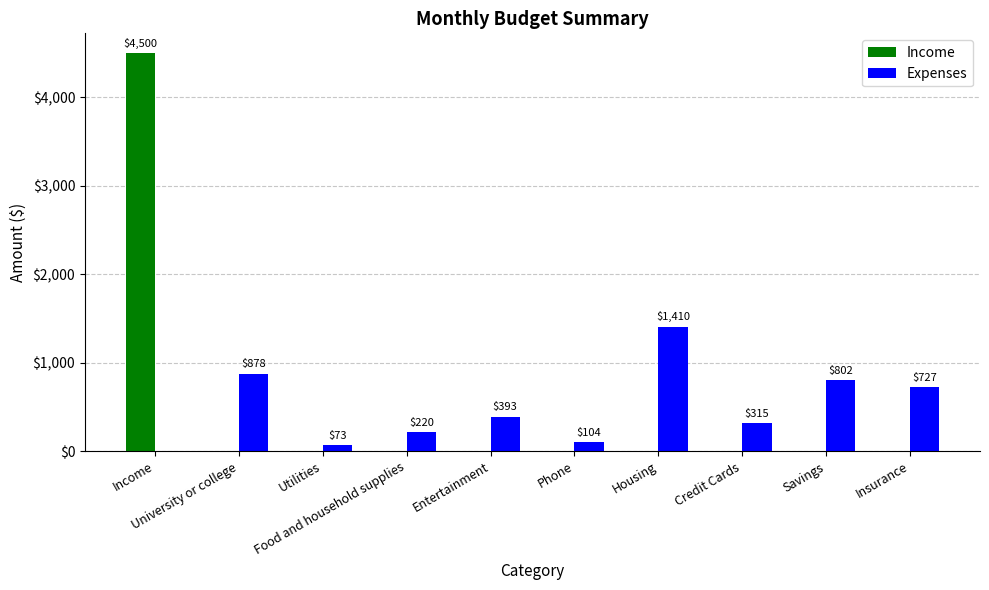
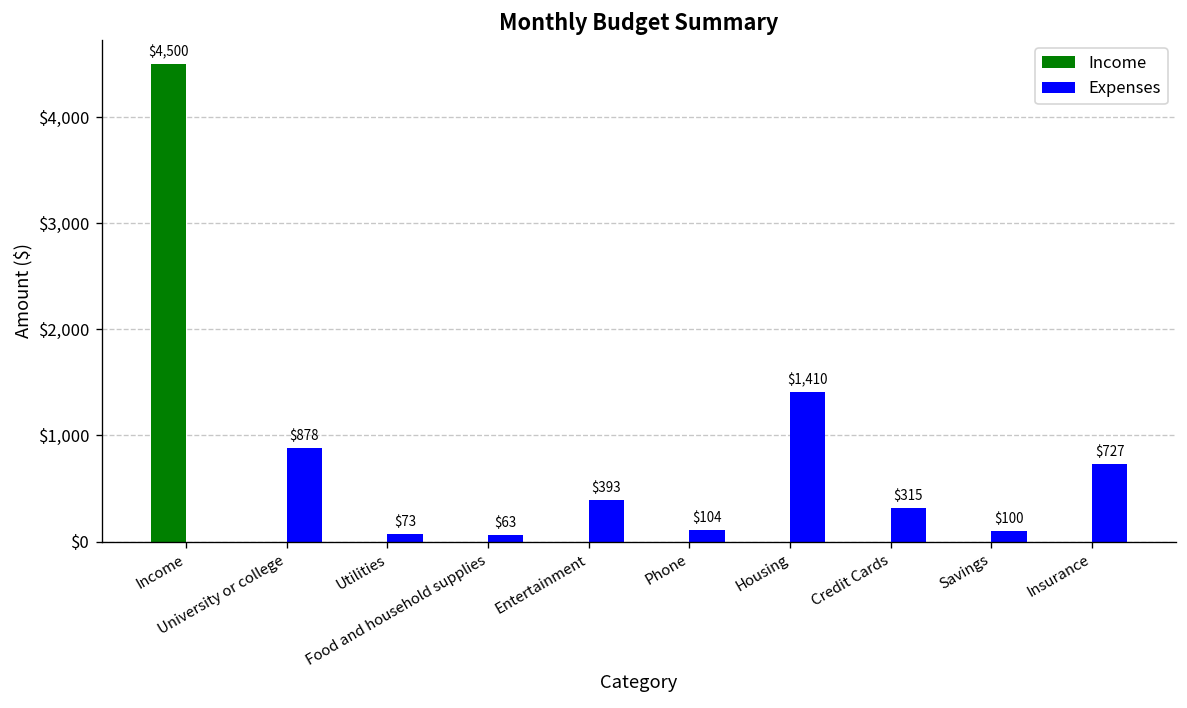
Expenses, Food and household supplies: $220 -> $63
Expenses, Savings: $802 -> $100
